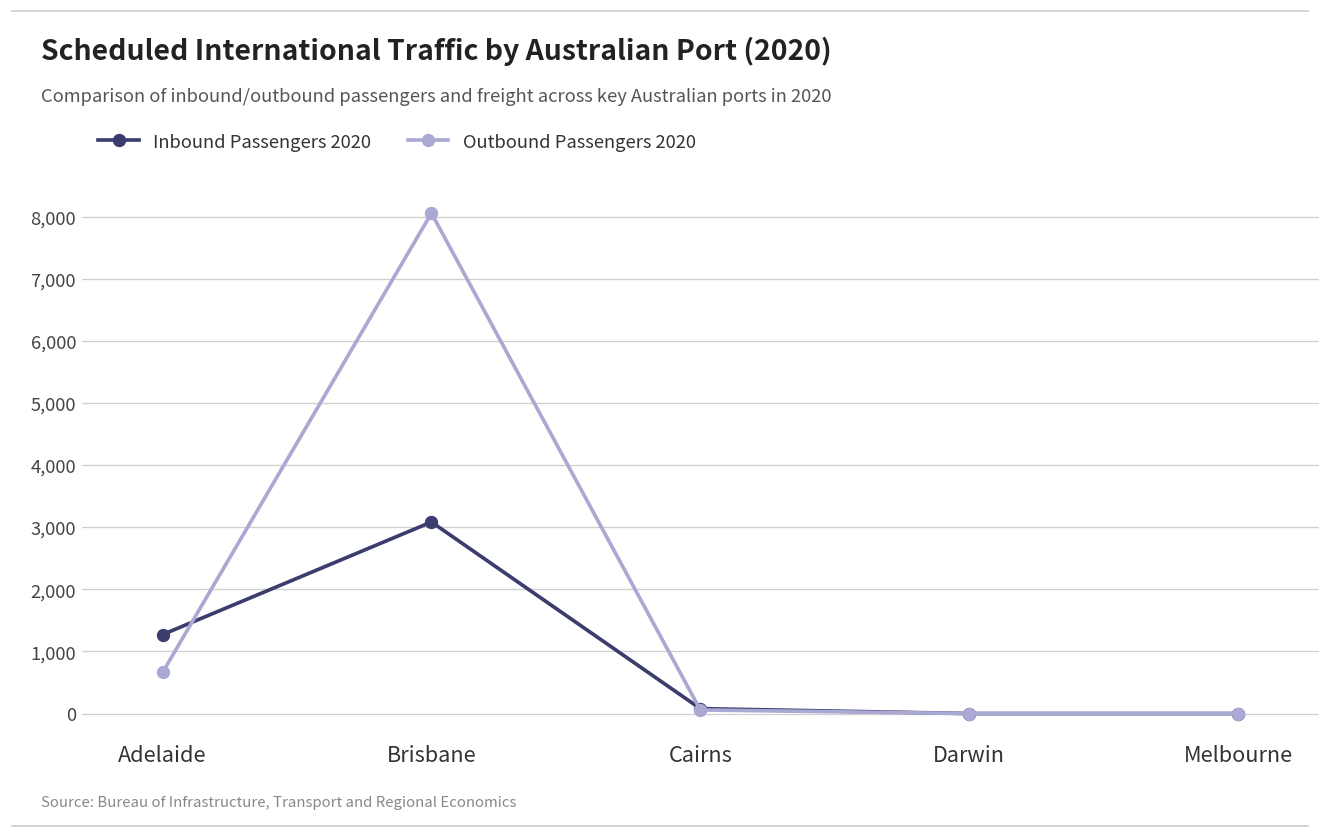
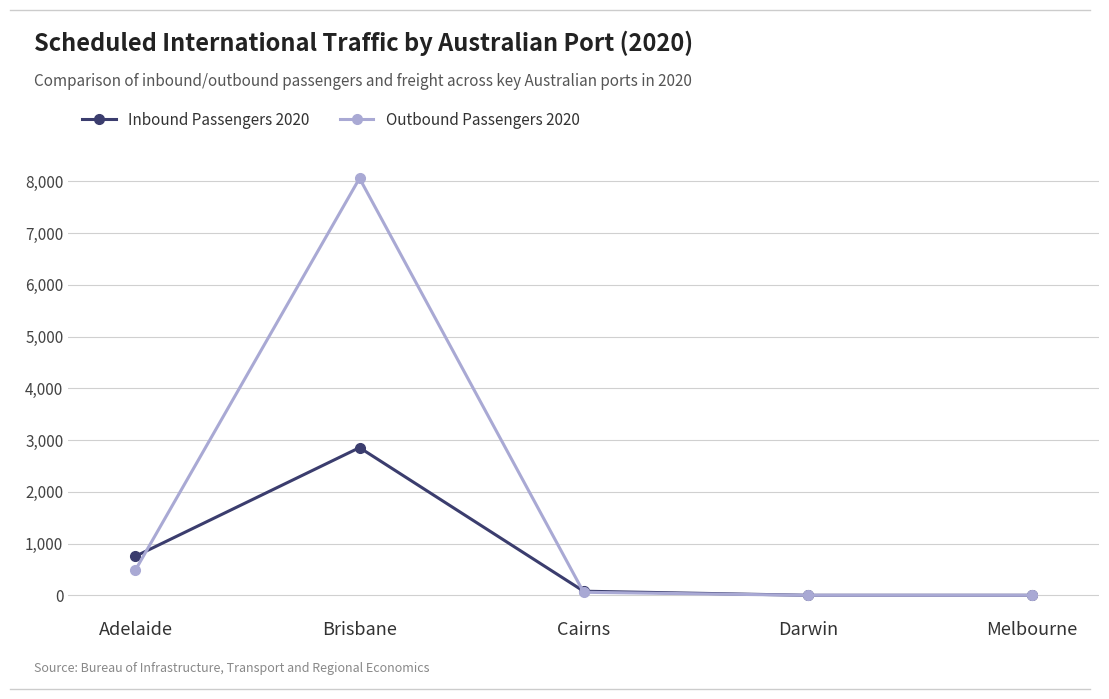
Inbound Passengers 2020, Adelaide: 1,300 -> 800
Outbound Passengers 2020, Adelaide: 700 -> 500
Inbound Passengers 2020, Brisbane: 3,100 -> 2,900
